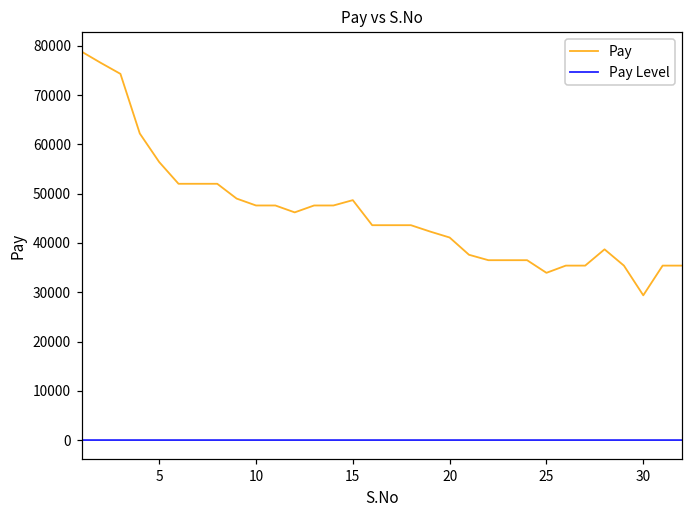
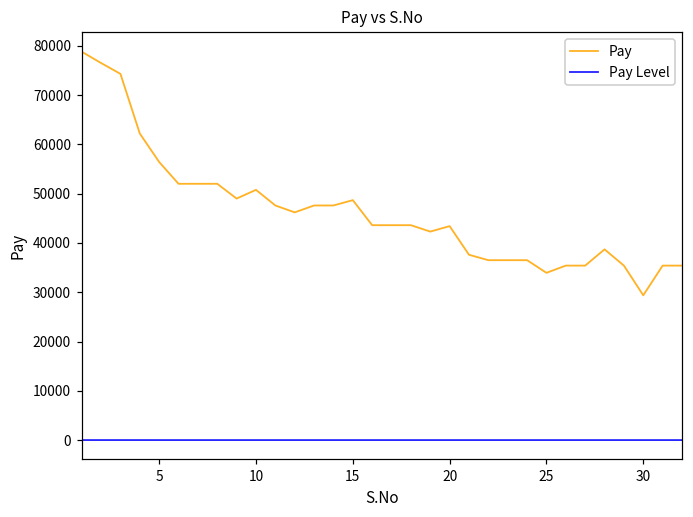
Pay, 10: 48000 -> 51000
Pay, 20: 41000 -> 43000
